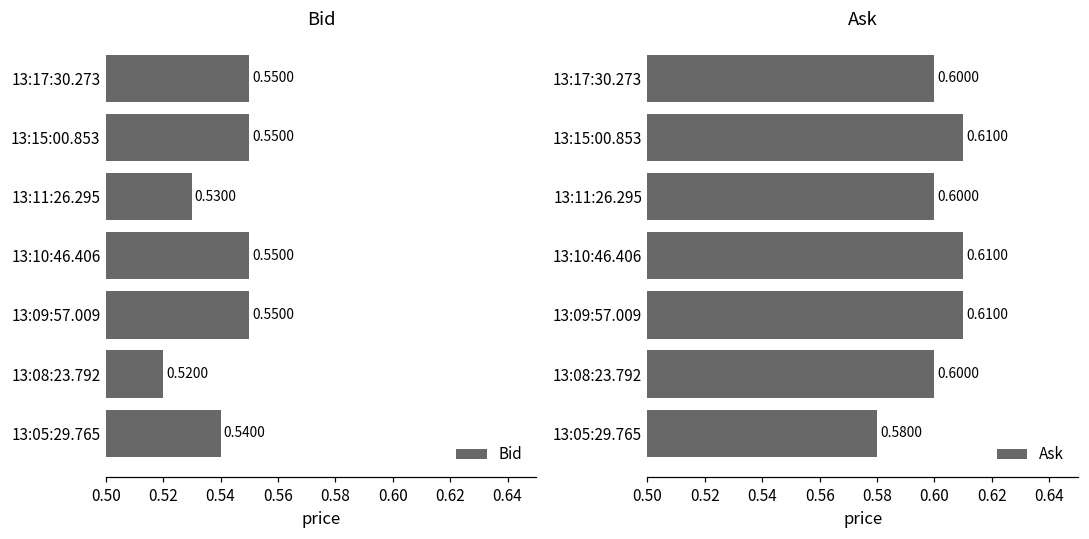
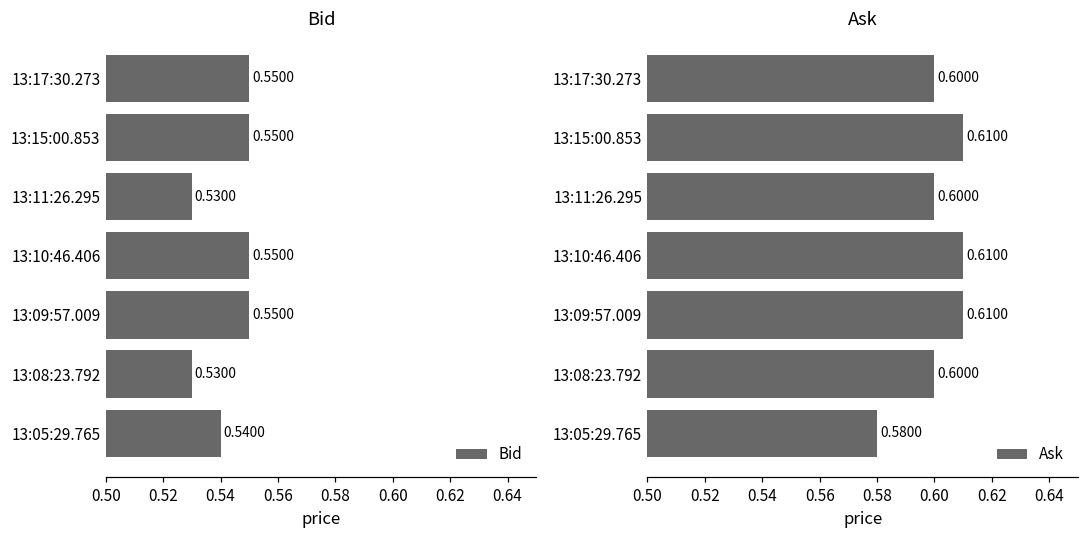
Bid, 13:08:23.792: 0.5200 -> 0.5300
